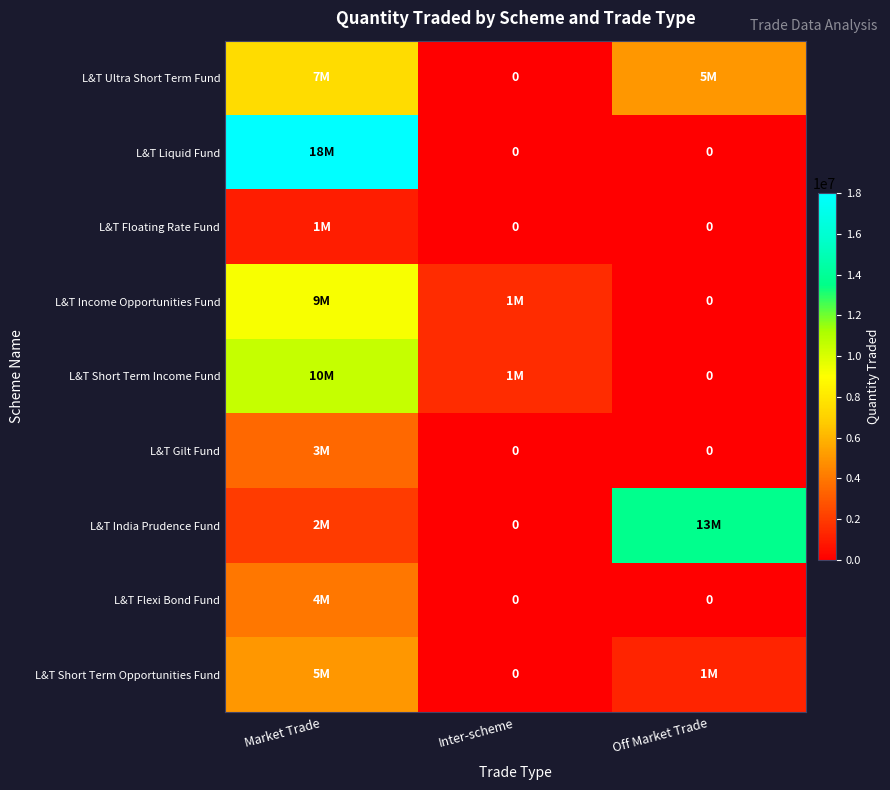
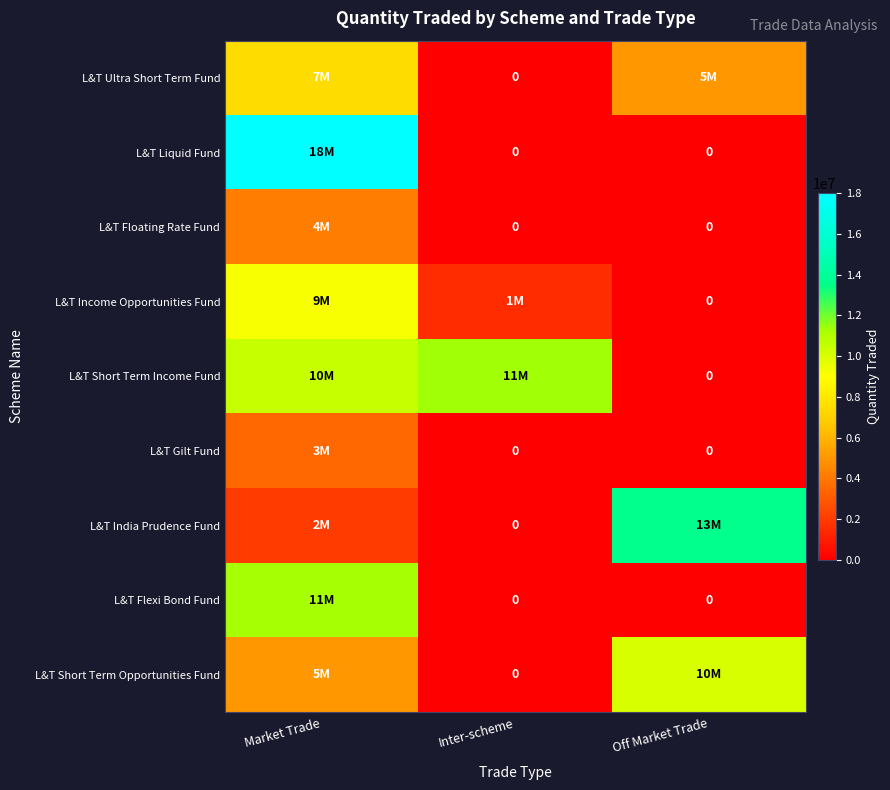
L&T Floating Rate Fund, Market Trade: 1M -> 4M
L&T Short Term Income Fund, Inter-scheme: 1M -> 11M
L&T Flexi Bond Fund, Market Trade: 4M -> 11M
L&T Short Term Opportunities Fund, Off Market Trade: 1M -> 10M
